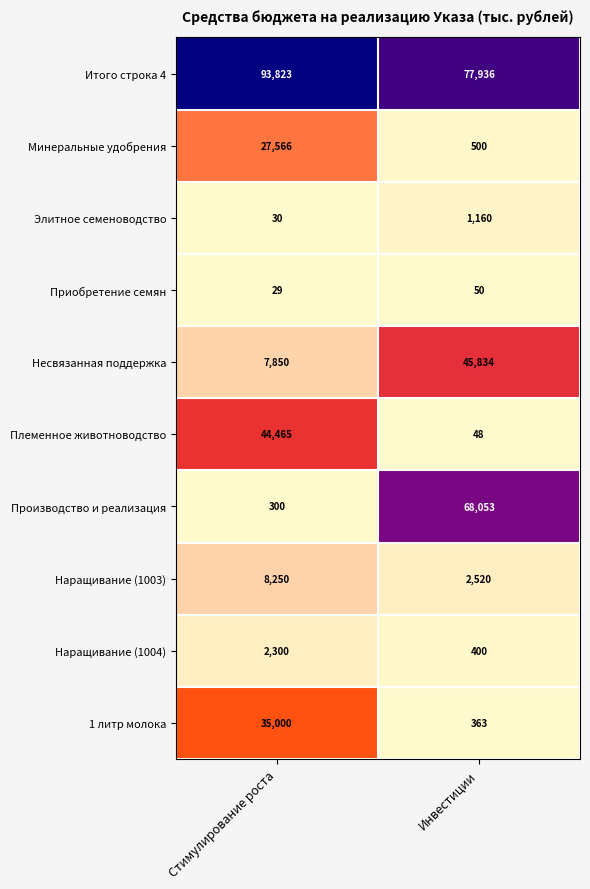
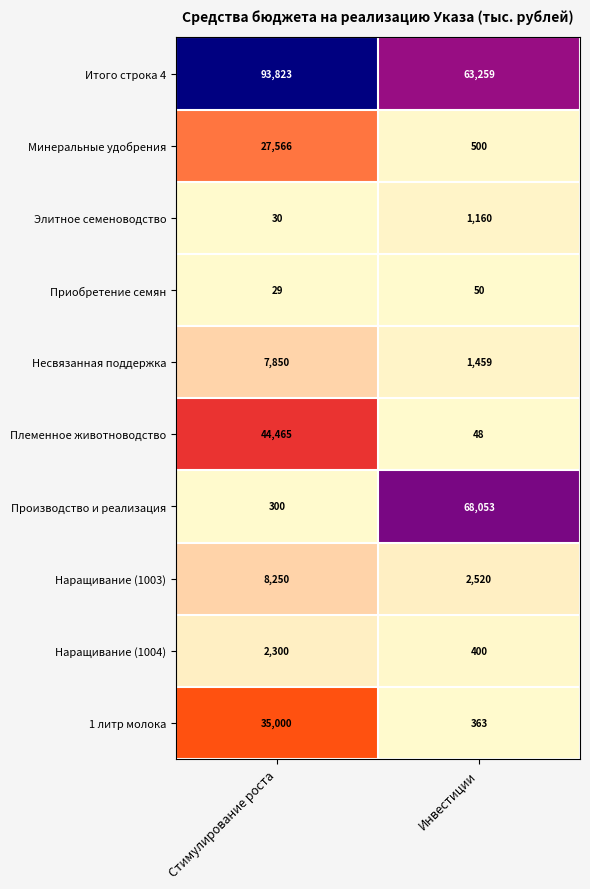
Итого строка 4, Инвестиции: 77,936 -> 63,259
Несвязанная поддержка, Инвестиции: 45,834 -> 1,459
